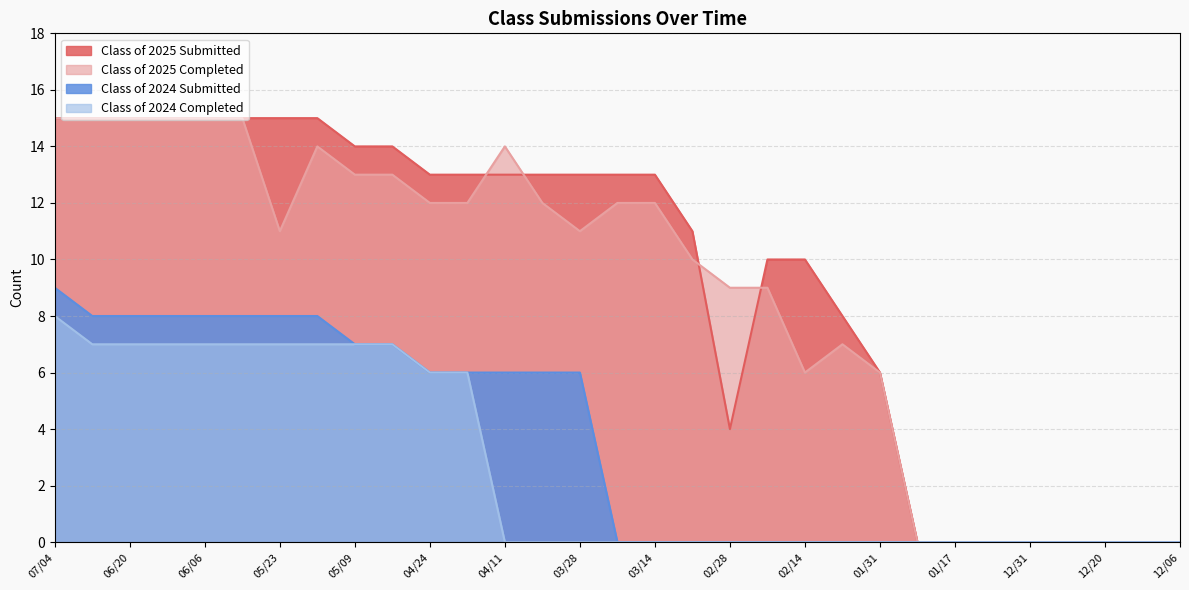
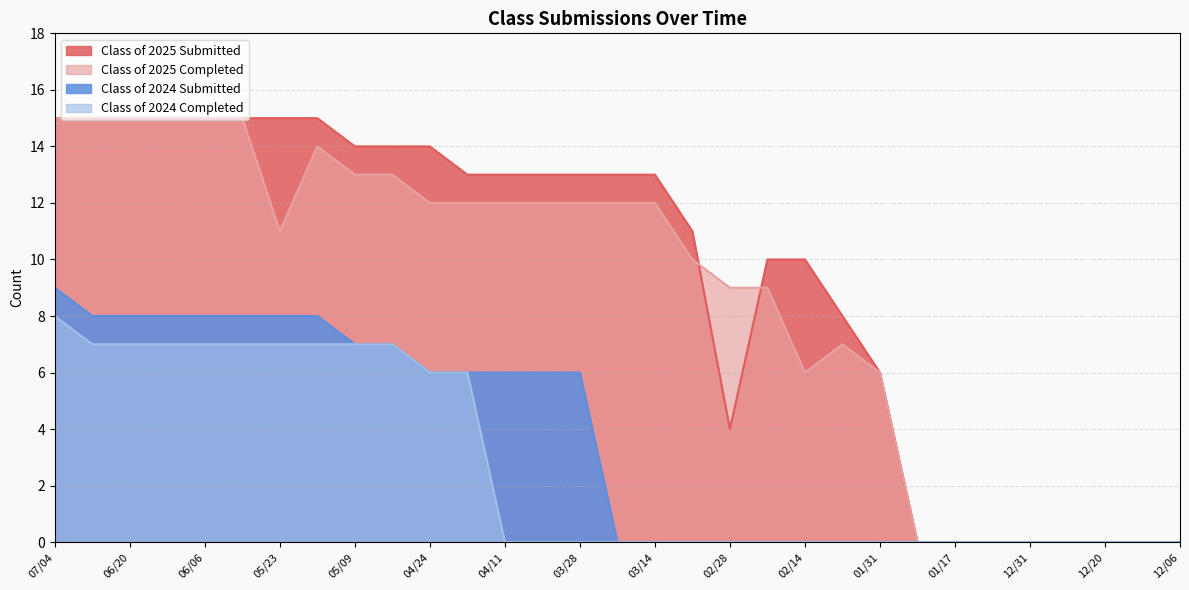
Class of 2025 Submitted, 04/24: 13 -> 14
Class of 2025 Completed, 04/11: 14 -> 12
Class of 2025 Completed, 03/28: 11 -> 12
